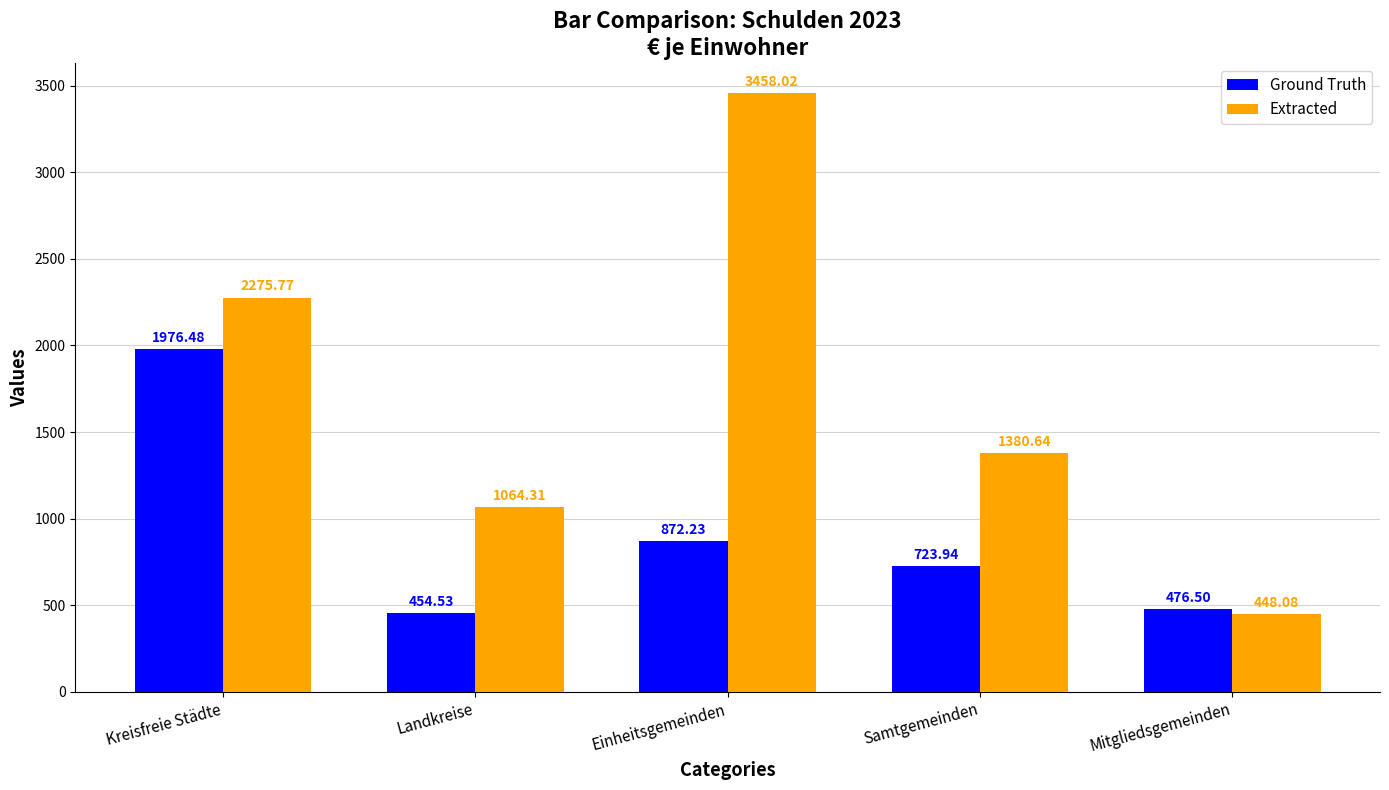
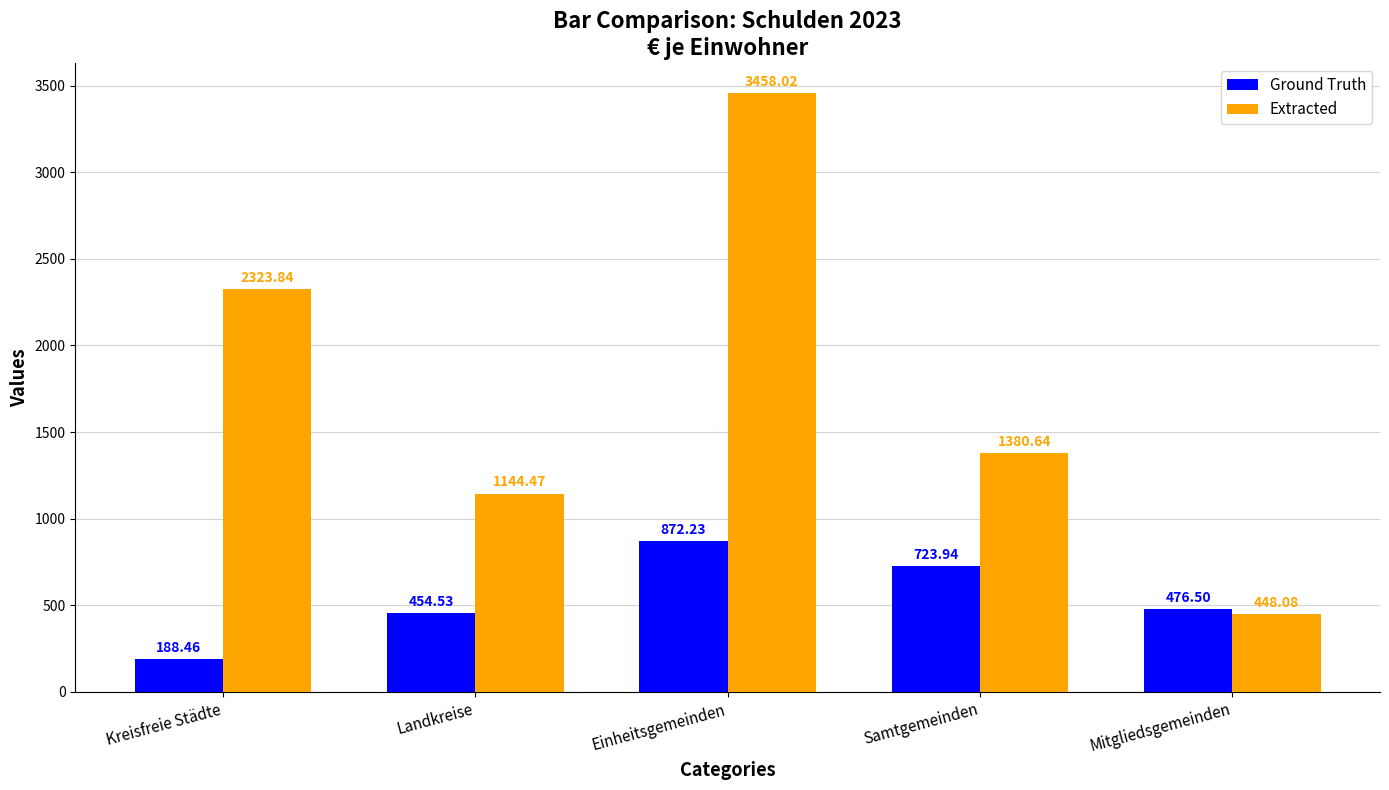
Ground Truth, Kreisfreie Städte: 1976.48 -> 188.46
Extracted, Kreisfreie Städte: 2275.77 -> 2323.84
Extracted, Landkreise: 1064.31 -> 1144.47
